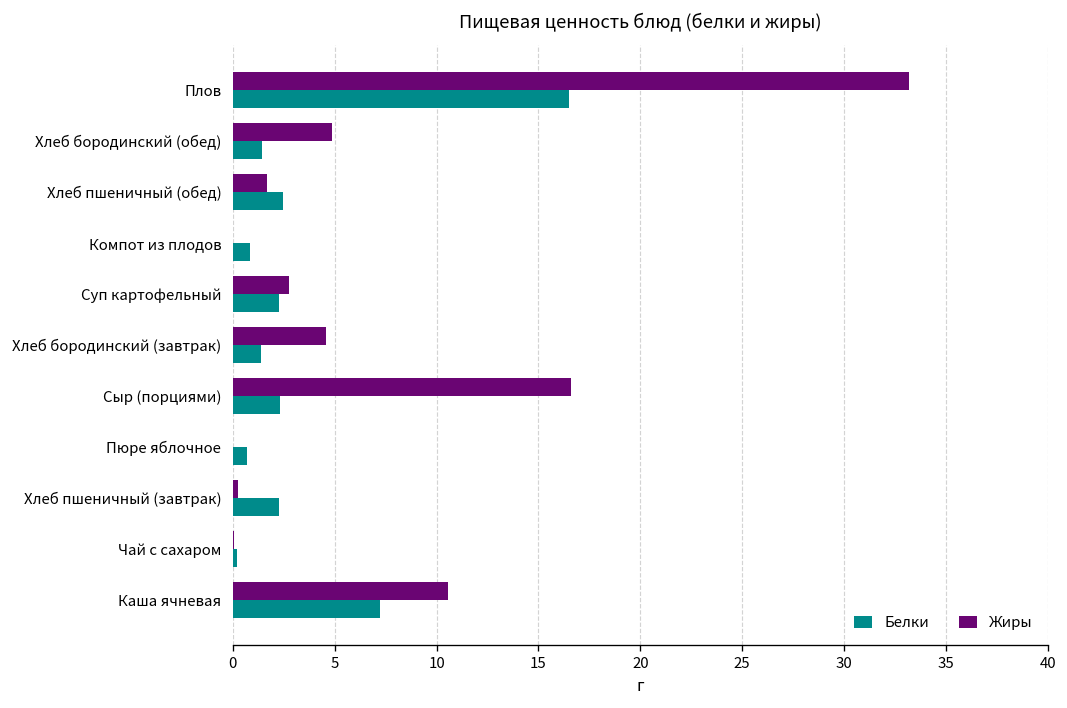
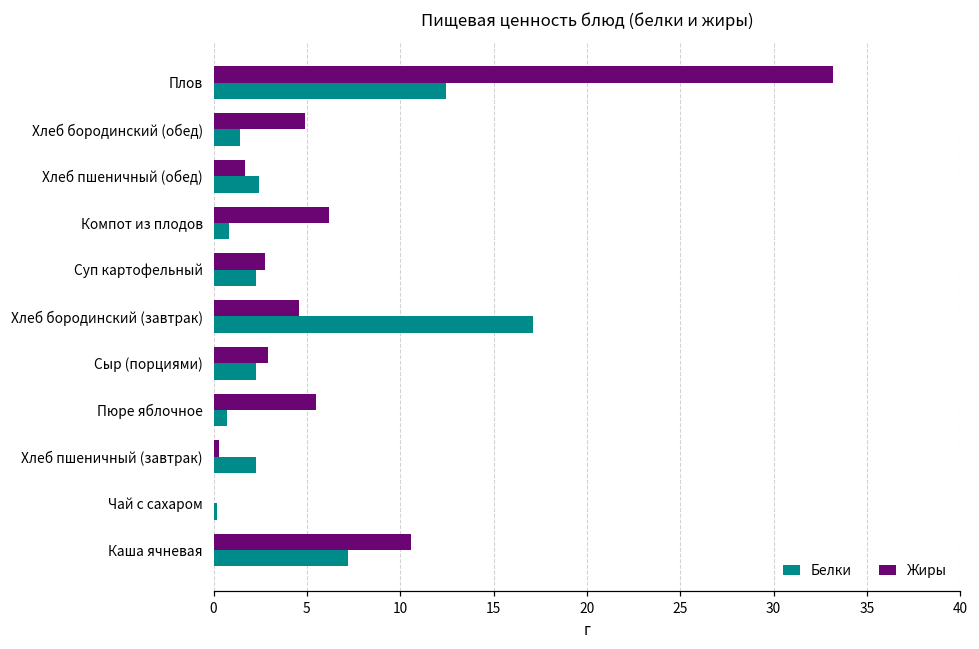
Белки, Плов: 16.5 -> 12.5
Жиры, Компот из плодов: 0.0 -> 6.2
Белки, Хлеб бородинский (завтрак): 1.4 -> 17.1
Жиры, Сыр (порциями): 16.6 -> 2.9
Жиры, Пюре яблочное: 0.0 -> 5.5
